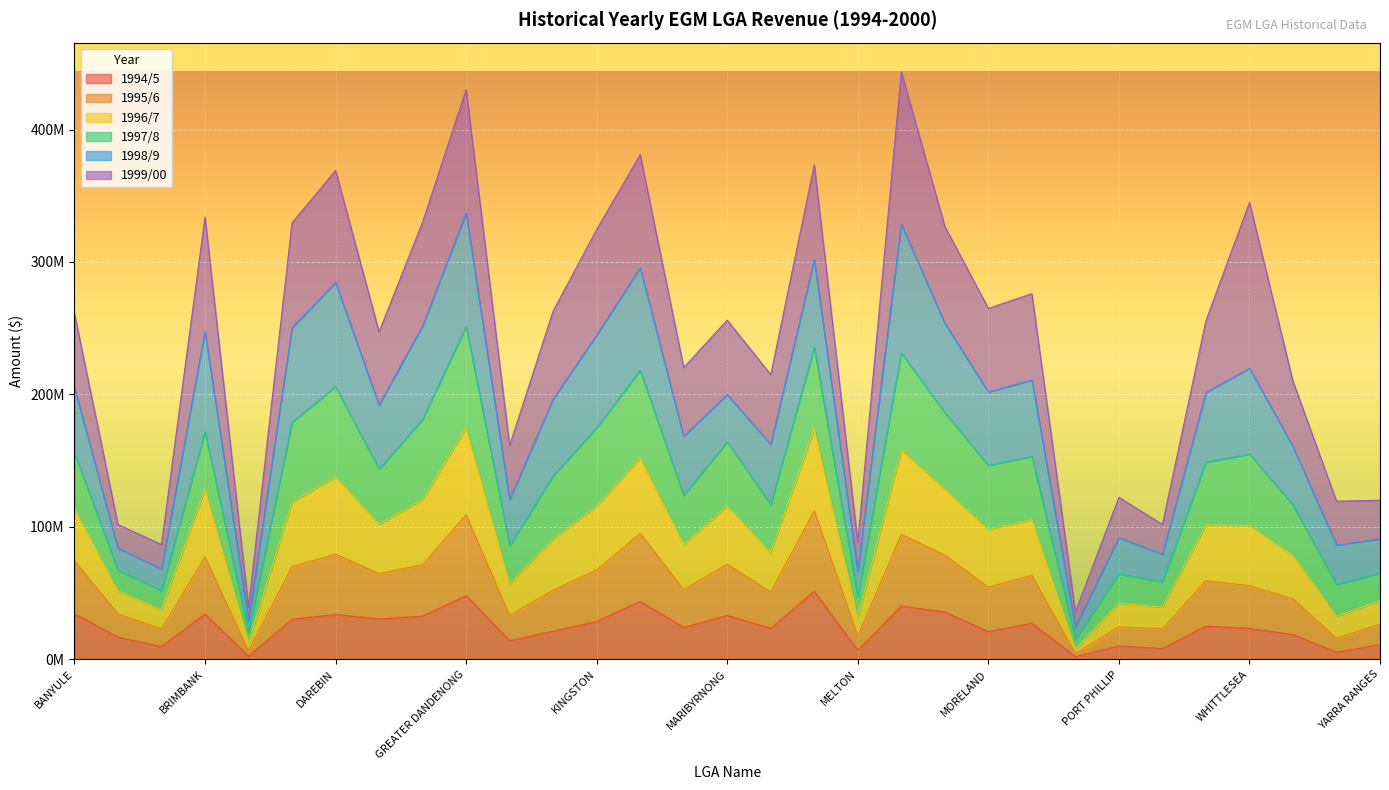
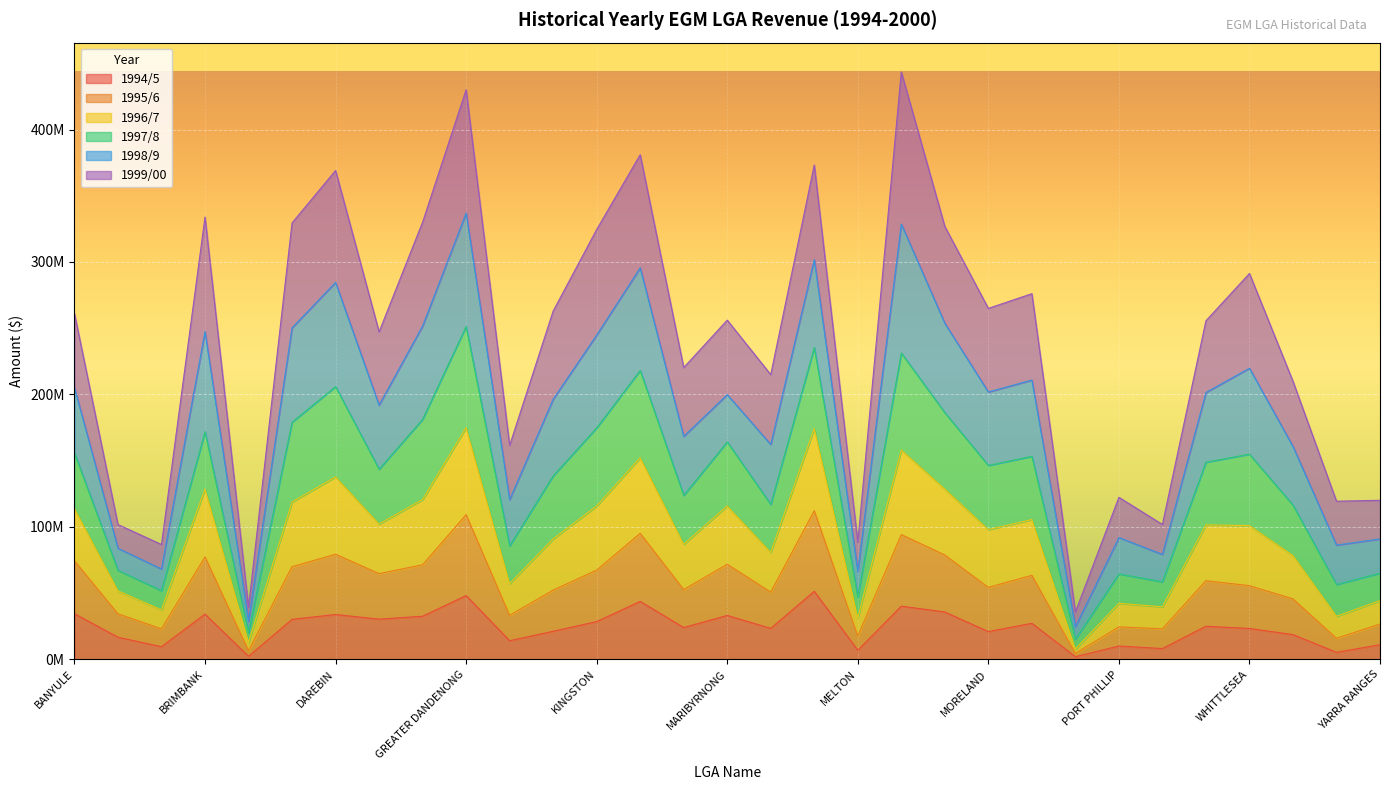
1999/00, WHITTLESEA: 125000000 -> 72000000
